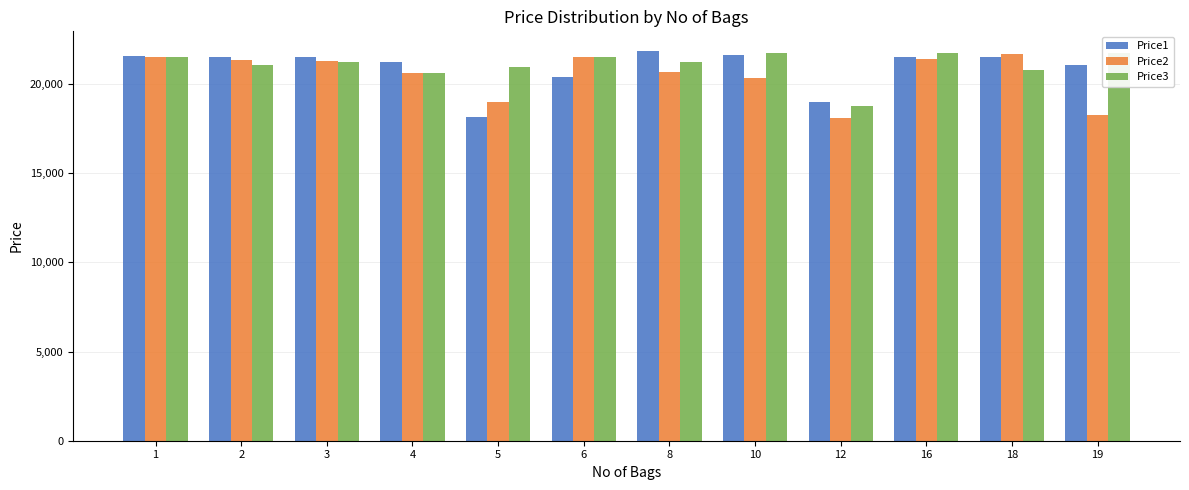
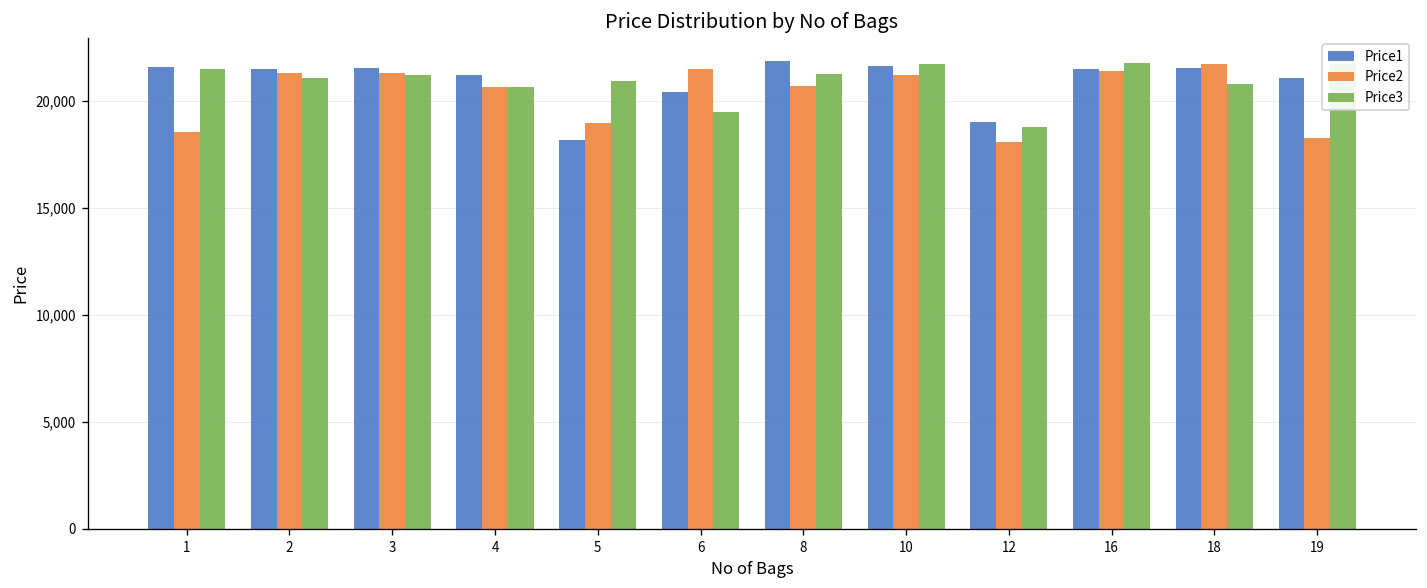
Price2, 1: 21,500 -> 18,500
Price3, 6: 21,500 -> 19,500
Price2, 10: 20,300 -> 21,200
